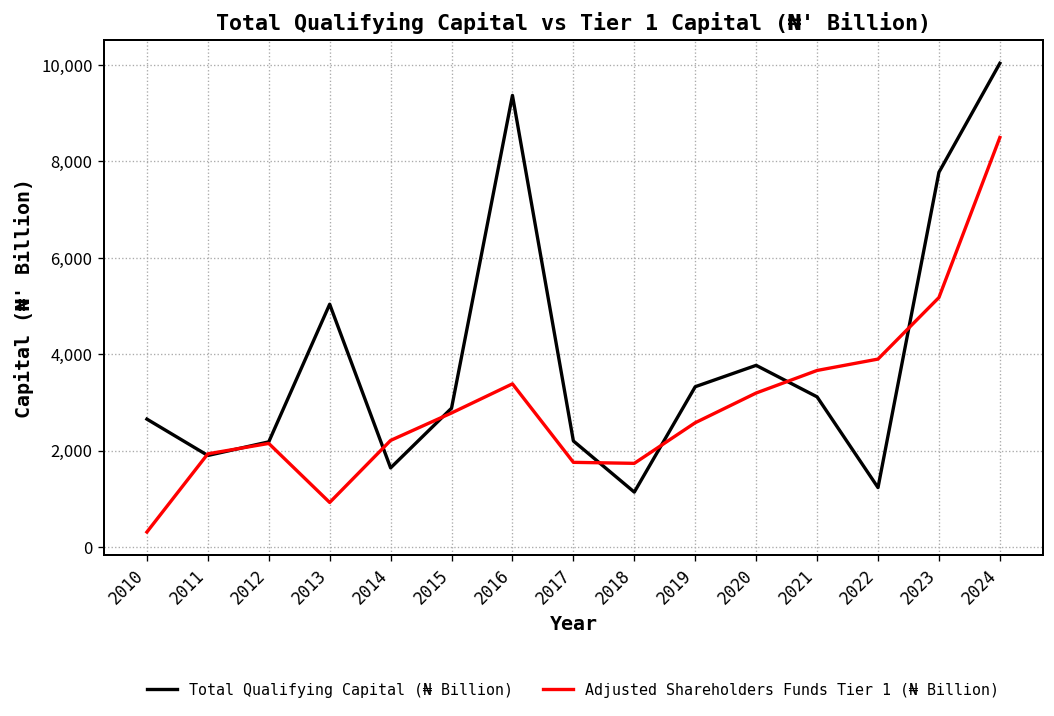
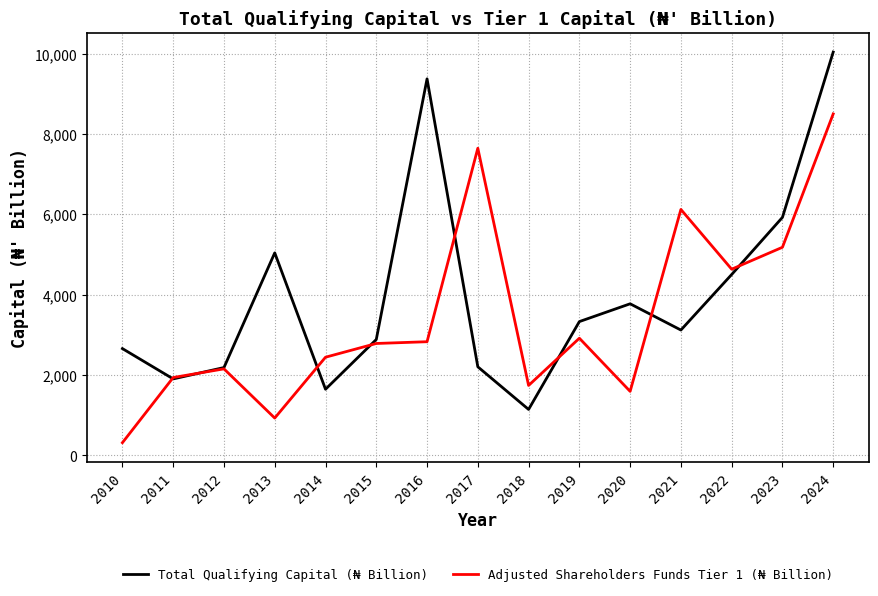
Adjusted Shareholders Funds Tier 1 (₦ Billion), 2014: 2,200 -> 2,400
Adjusted Shareholders Funds Tier 1 (₦ Billion), 2016: 3,400 -> 2,800
Adjusted Shareholders Funds Tier 1 (₦ Billion), 2017: 1,800 -> 7,600
Adjusted Shareholders Funds Tier 1 (₦ Billion), 2019: 2,600 -> 2,900
Adjusted Shareholders Funds Tier 1 (₦ Billion), 2020: 3,200 -> 1,600
Adjusted Shareholders Funds Tier 1 (₦ Billion), 2021: 3,700 -> 6,100
Total Qualifying Capital (₦ Billion), 2022: 1,200 -> 4,500
Adjusted Shareholders Funds Tier 1 (₦ Billion), 2022: 3,900 -> 4,600
Total Qualifying Capital (₦ Billion), 2023: 7,800 -> 5,900
